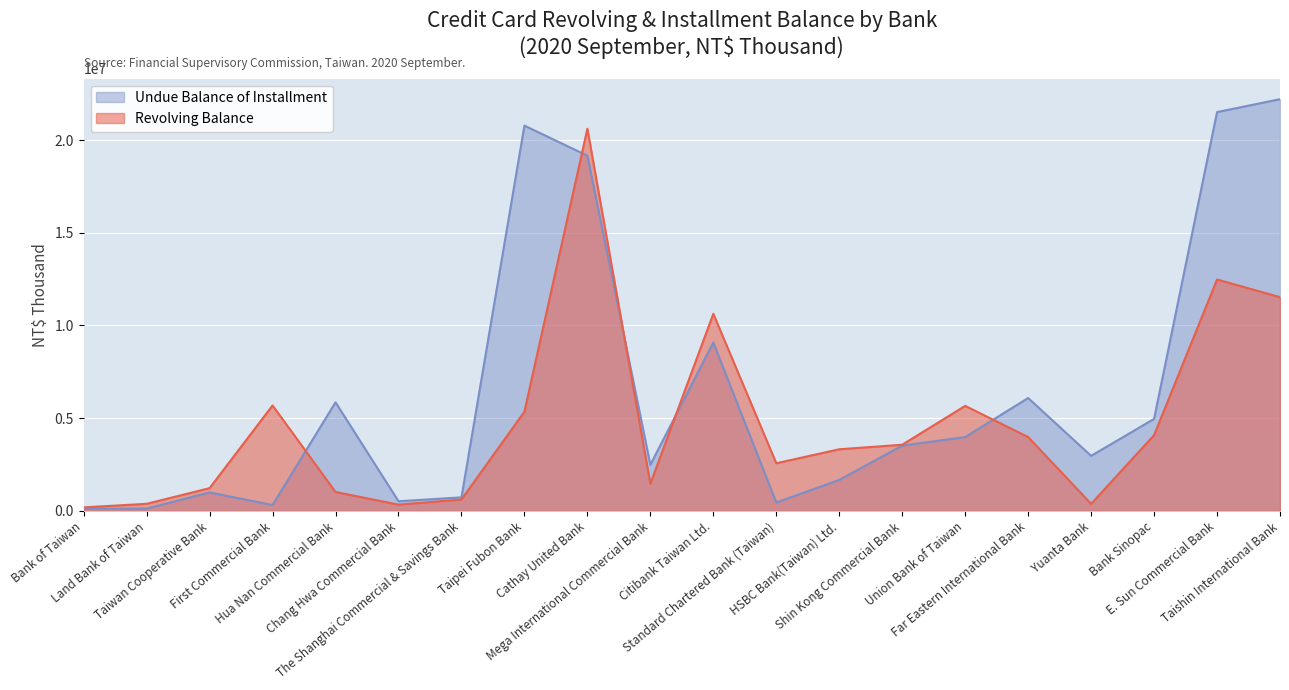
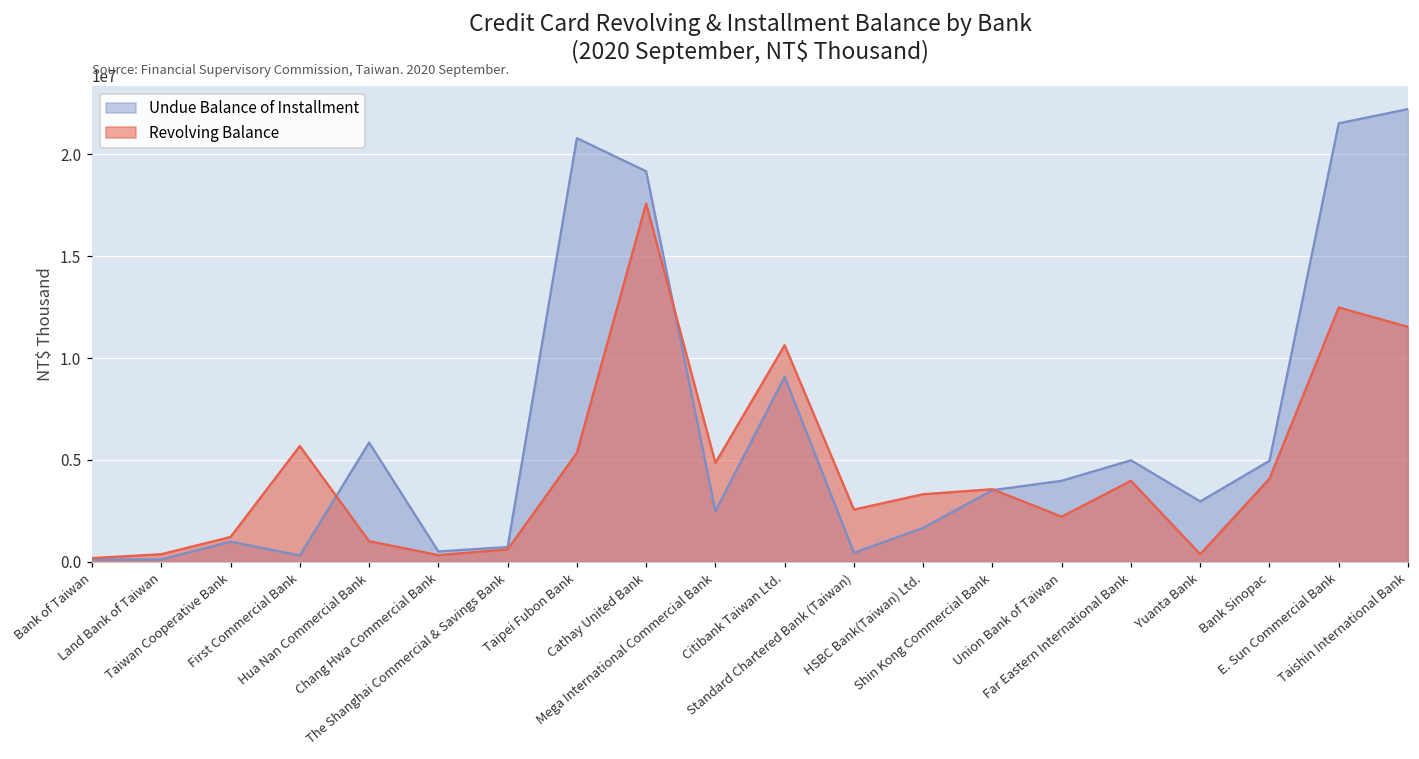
Revolving Balance, Cathay United Bank: 20600000 -> 17600000
Revolving Balance, Mega International Commercial Bank: 1500000 -> 4900000
Revolving Balance, Union Bank of Taiwan: 5700000 -> 2200000
Undue Balance of Installment, Far Eastern International Bank: 6100000 -> 5000000
